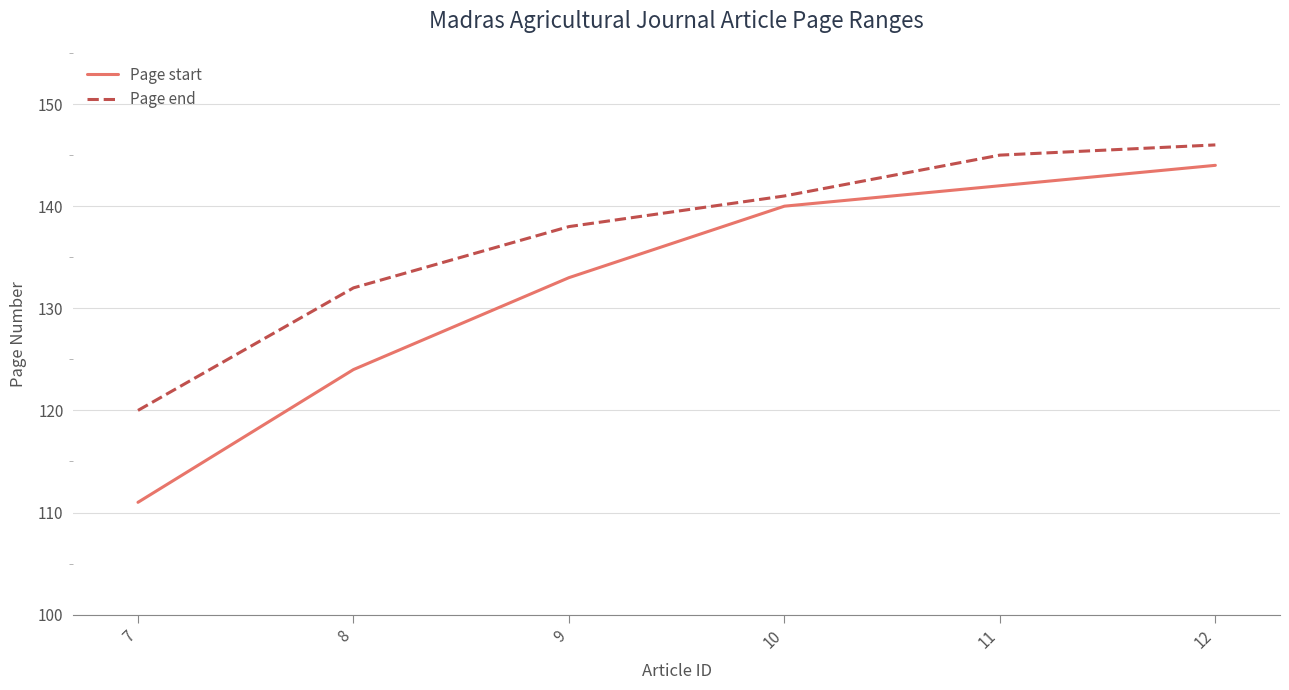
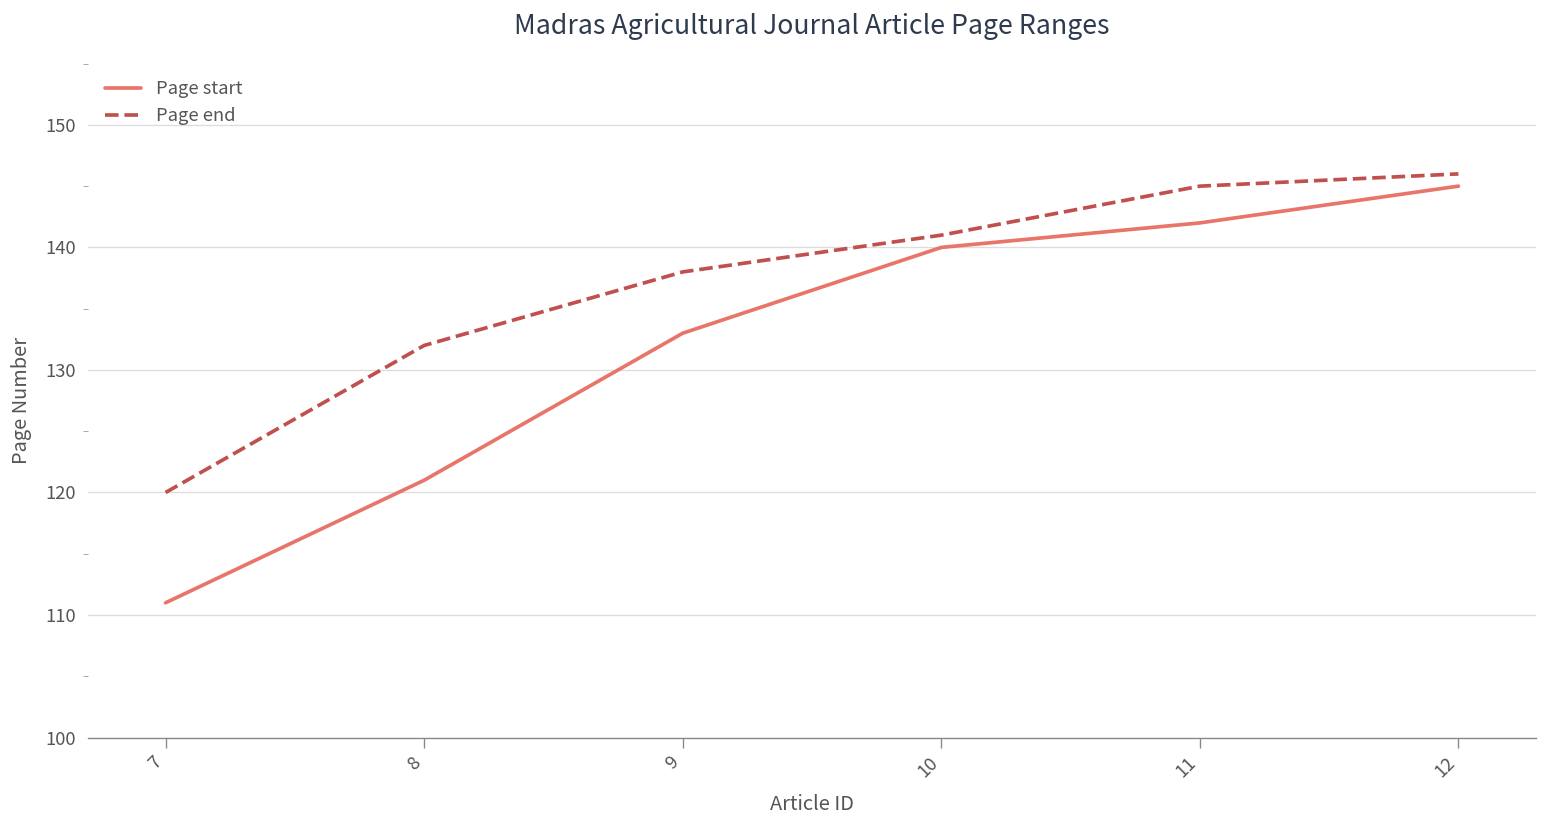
Page start, 8: 124 -> 121
Page start, 12: 144 -> 145
